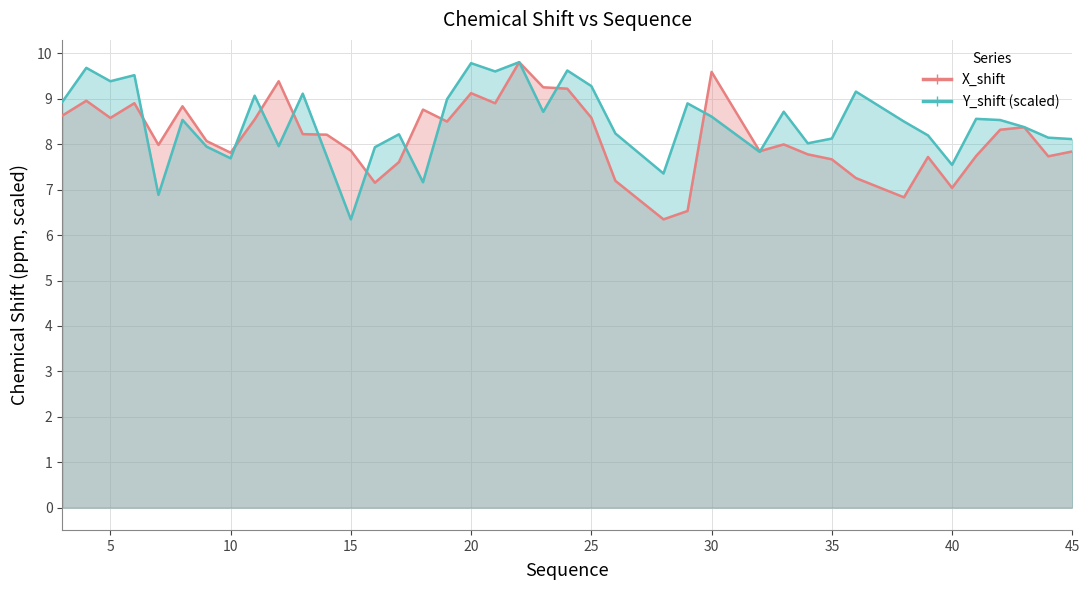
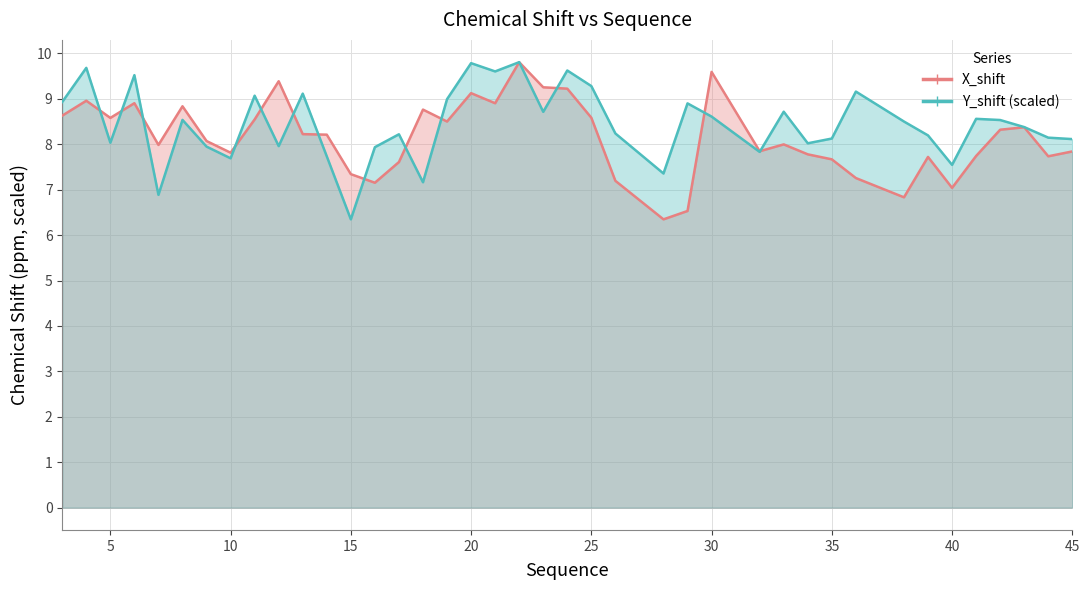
Y_shift (scaled), 5: 9.4 -> 8.0
X_shift, 15: 7.9 -> 7.3
